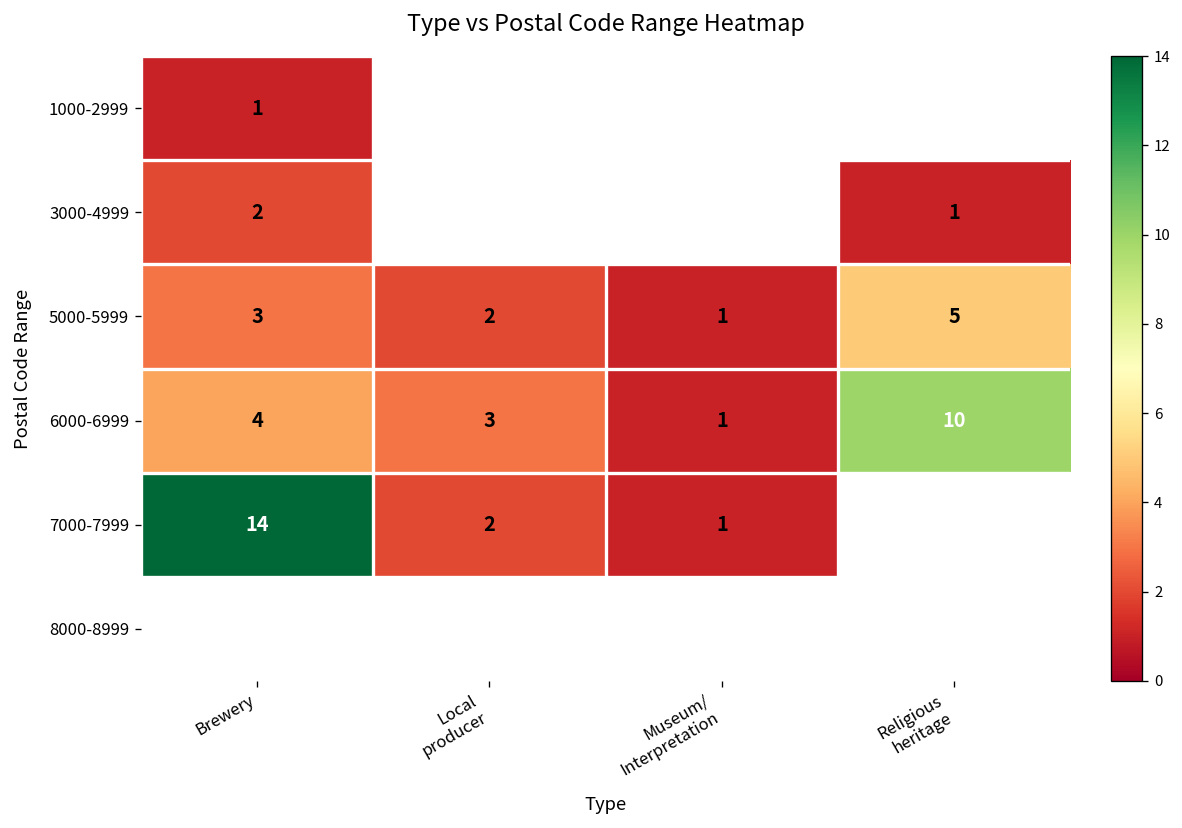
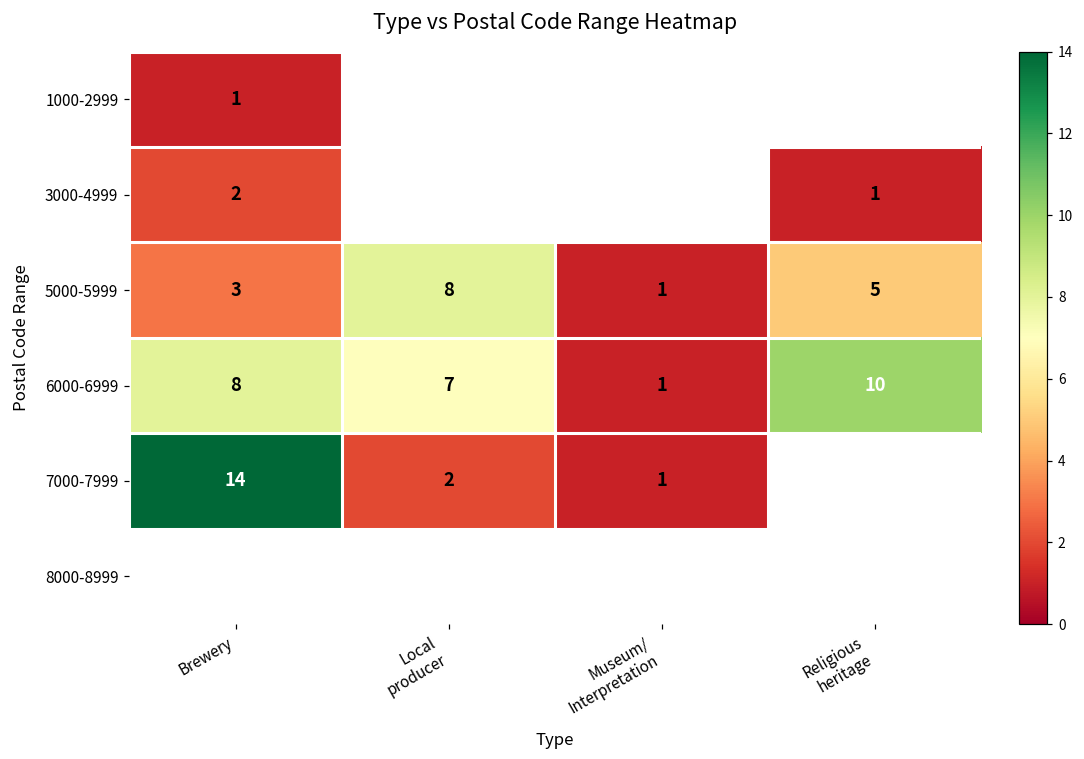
5000-5999, Local producer: 2 -> 8
6000-6999, Brewery: 4 -> 8
6000-6999, Local producer: 3 -> 7
